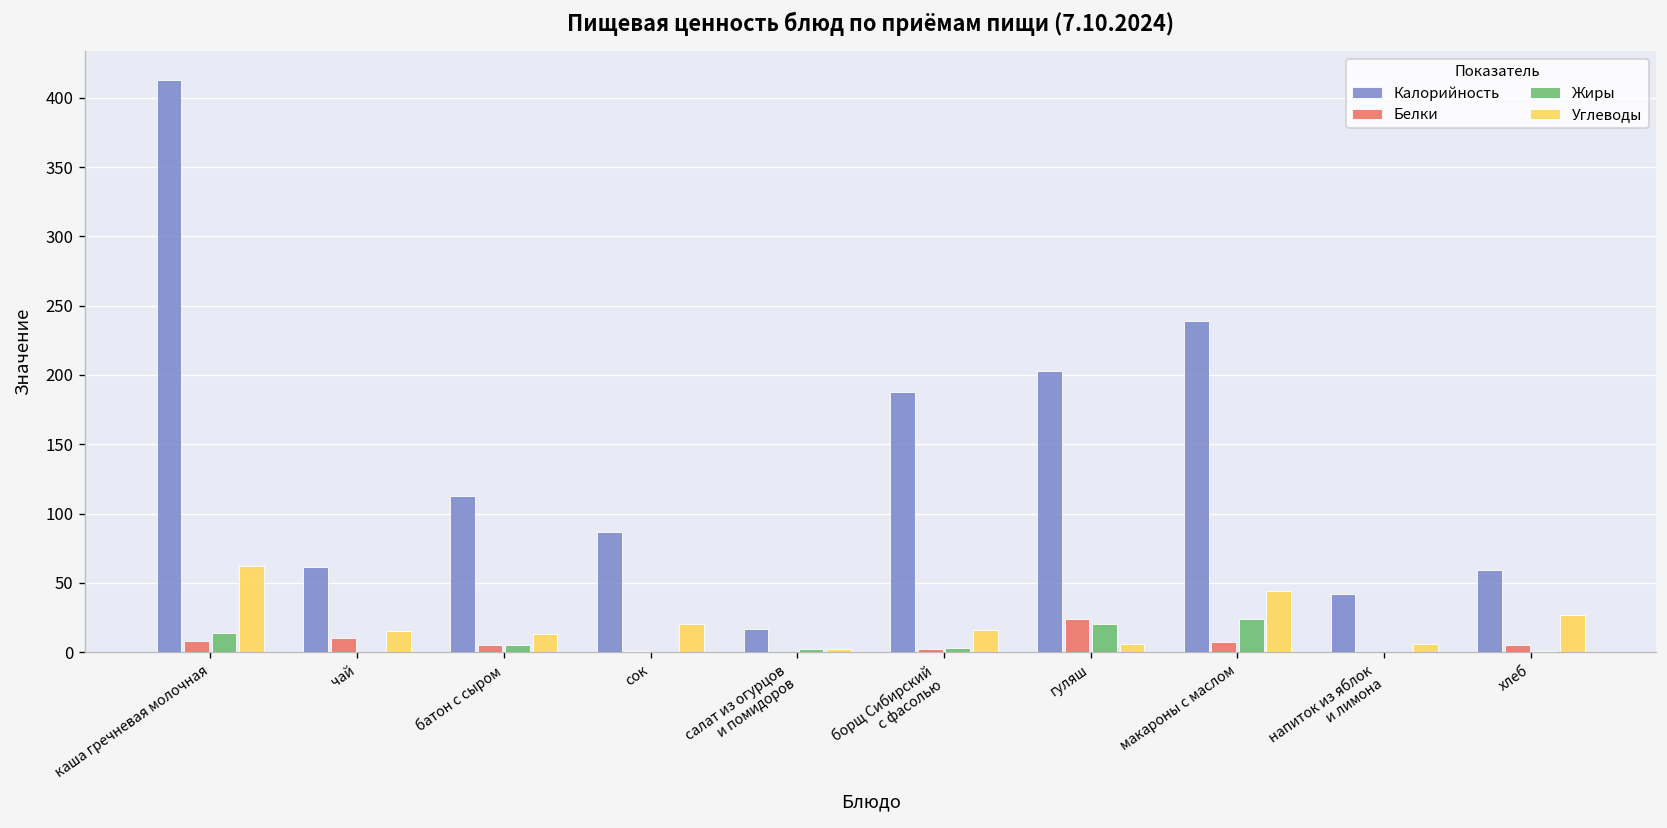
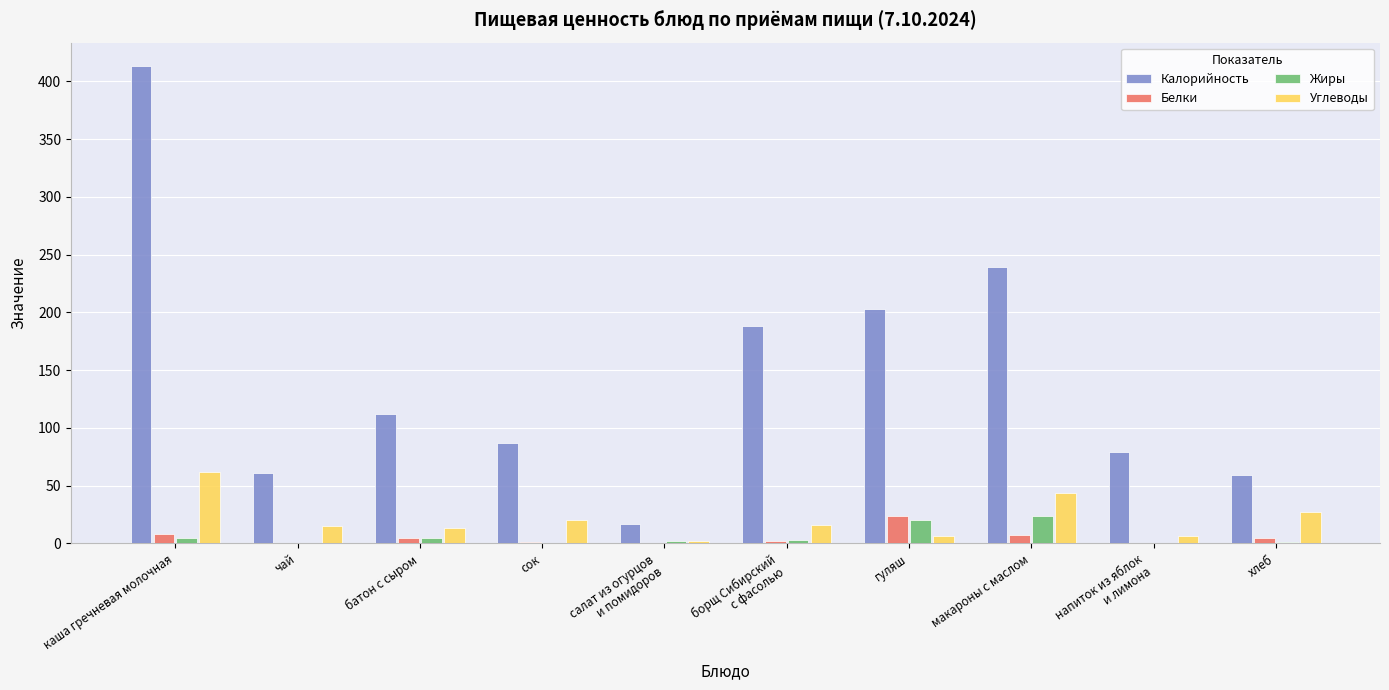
Жиры, каша гречневая молочная: 14 -> 5
Белки, чай: 10 -> 0
Калорийность, напиток из яблок и лимона: 42 -> 79
